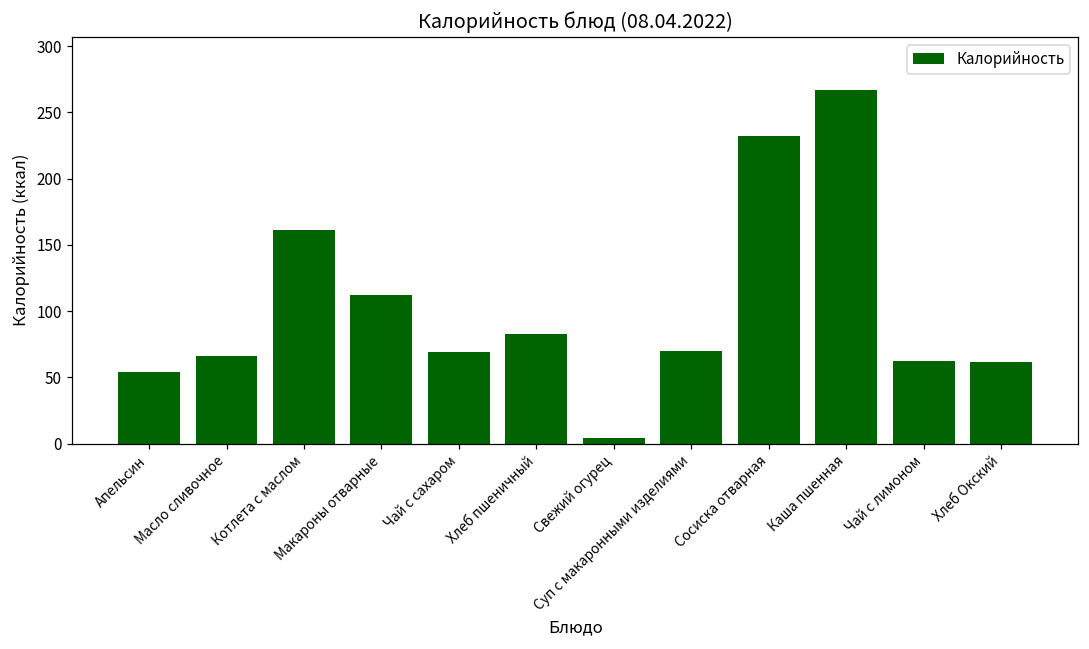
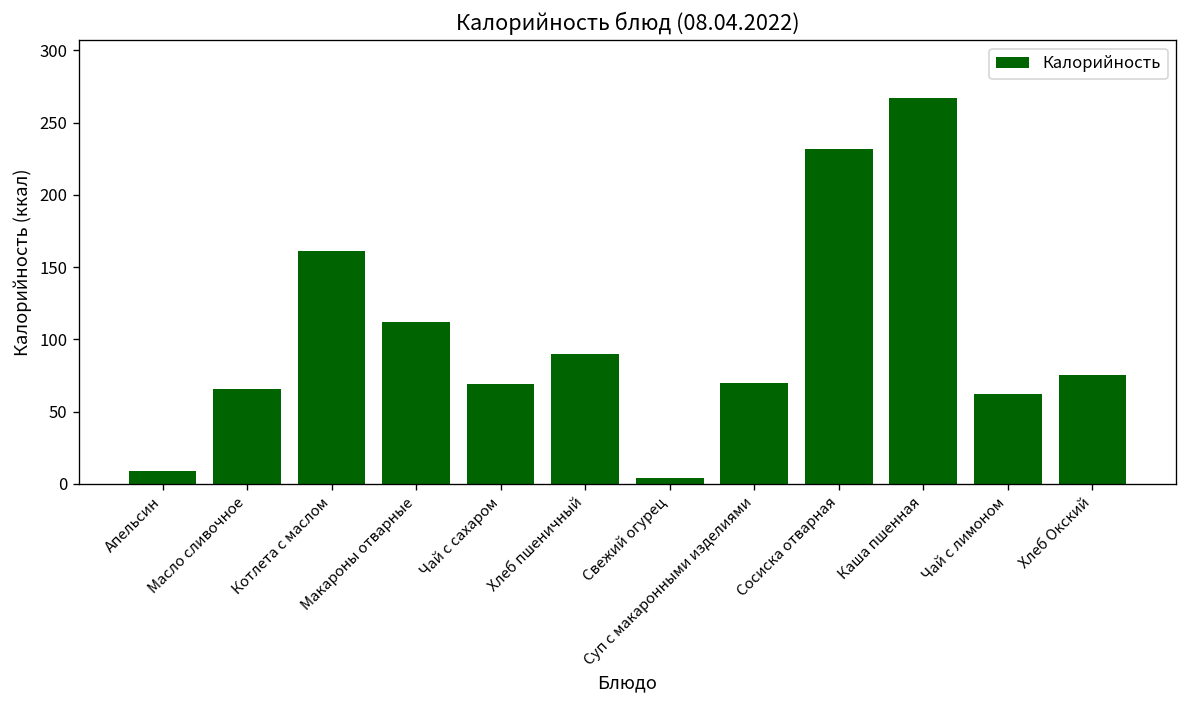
Апельсин: 54 -> 9
Хлеб пшеничный: 83 -> 90
Хлеб Окский: 61 -> 75
